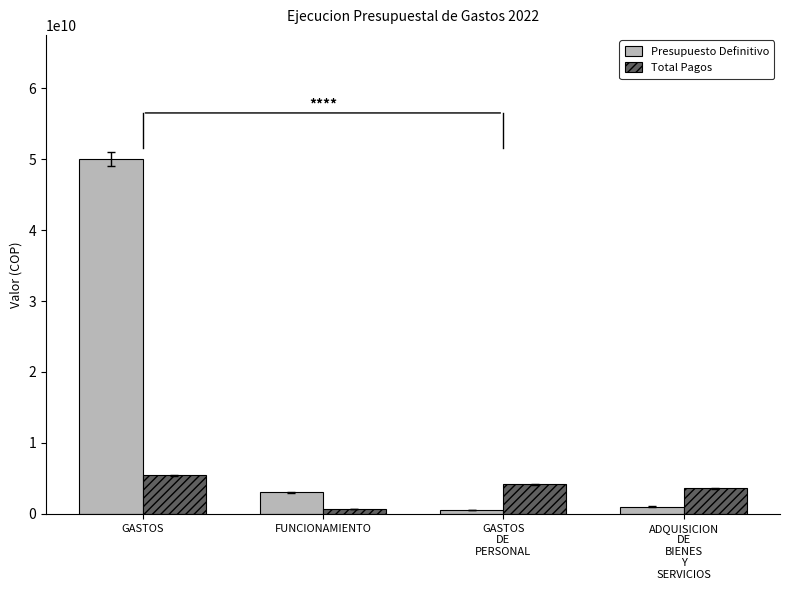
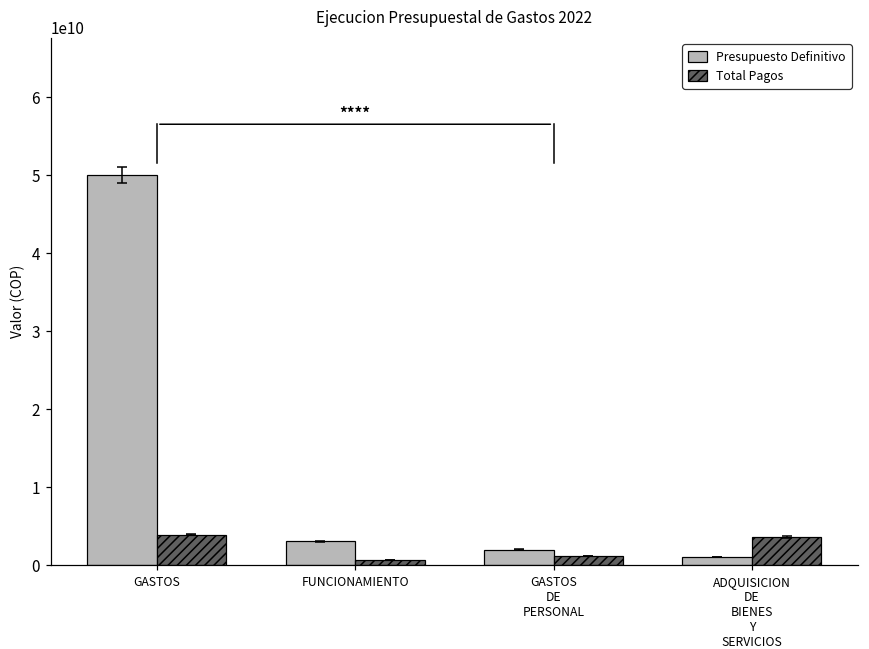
Total Pagos, GASTOS: 5000000000 -> 4000000000
Presupuesto Definitivo, GASTOS DE PERSONAL: 1000000000 -> 2000000000
Total Pagos, GASTOS DE PERSONAL: 4000000000 -> 1000000000
